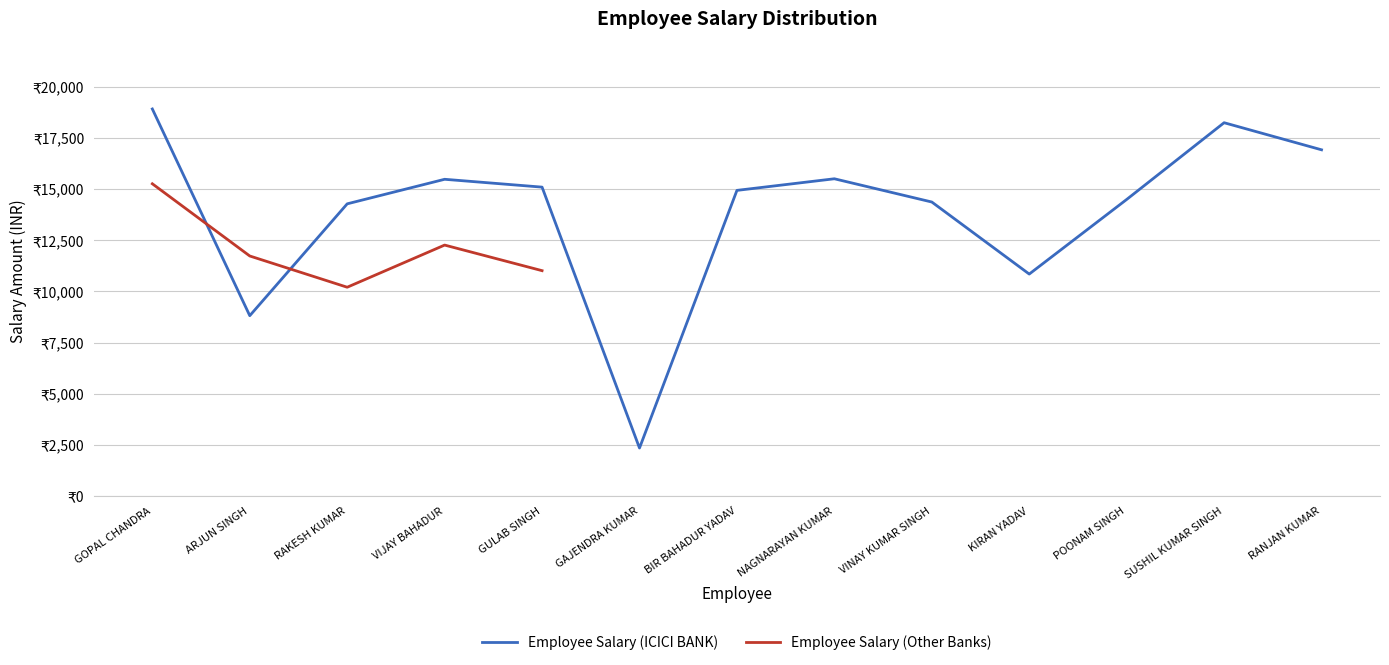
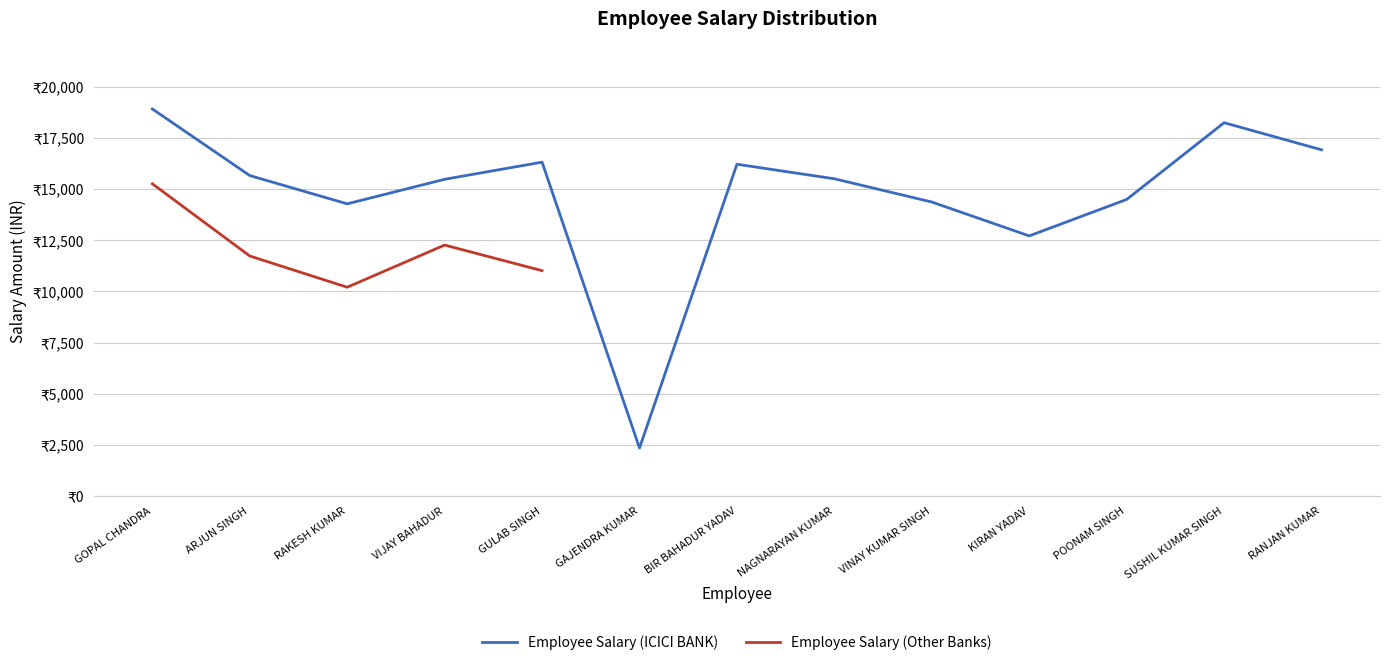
Employee Salary (ICICI BANK), ARJUN SINGH: ₹8,800 -> ₹15,700
Employee Salary (ICICI BANK), GULAB SINGH: ₹15,100 -> ₹16,300
Employee Salary (ICICI BANK), BIR BAHADUR YADAV: ₹14,900 -> ₹16,200
Employee Salary (ICICI BANK), KIRAN YADAV: ₹10,800 -> ₹12,700
